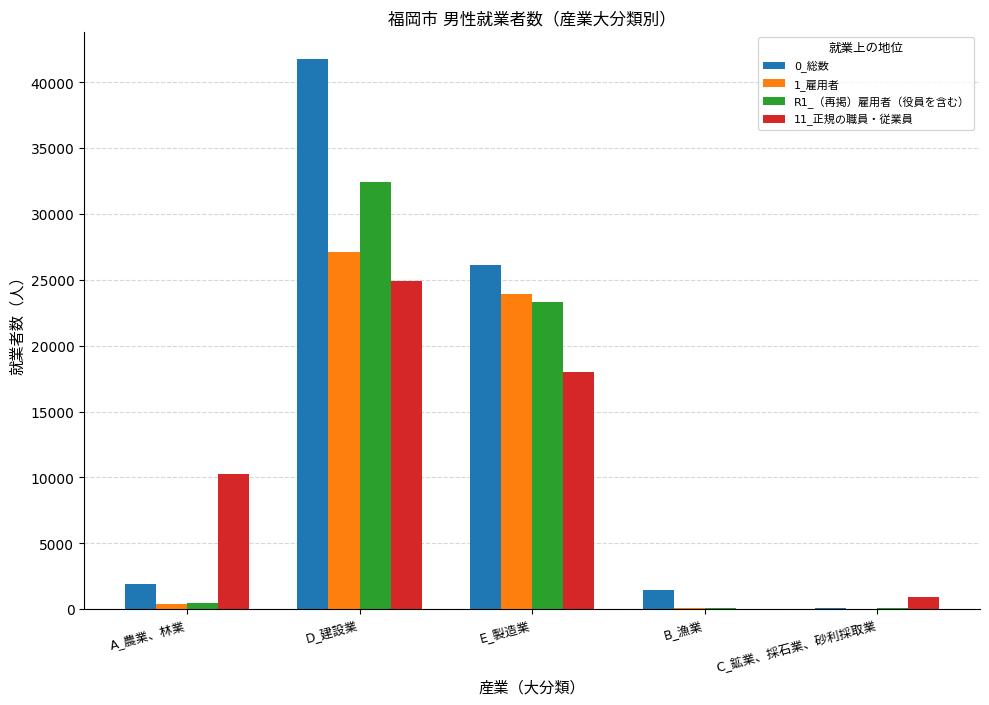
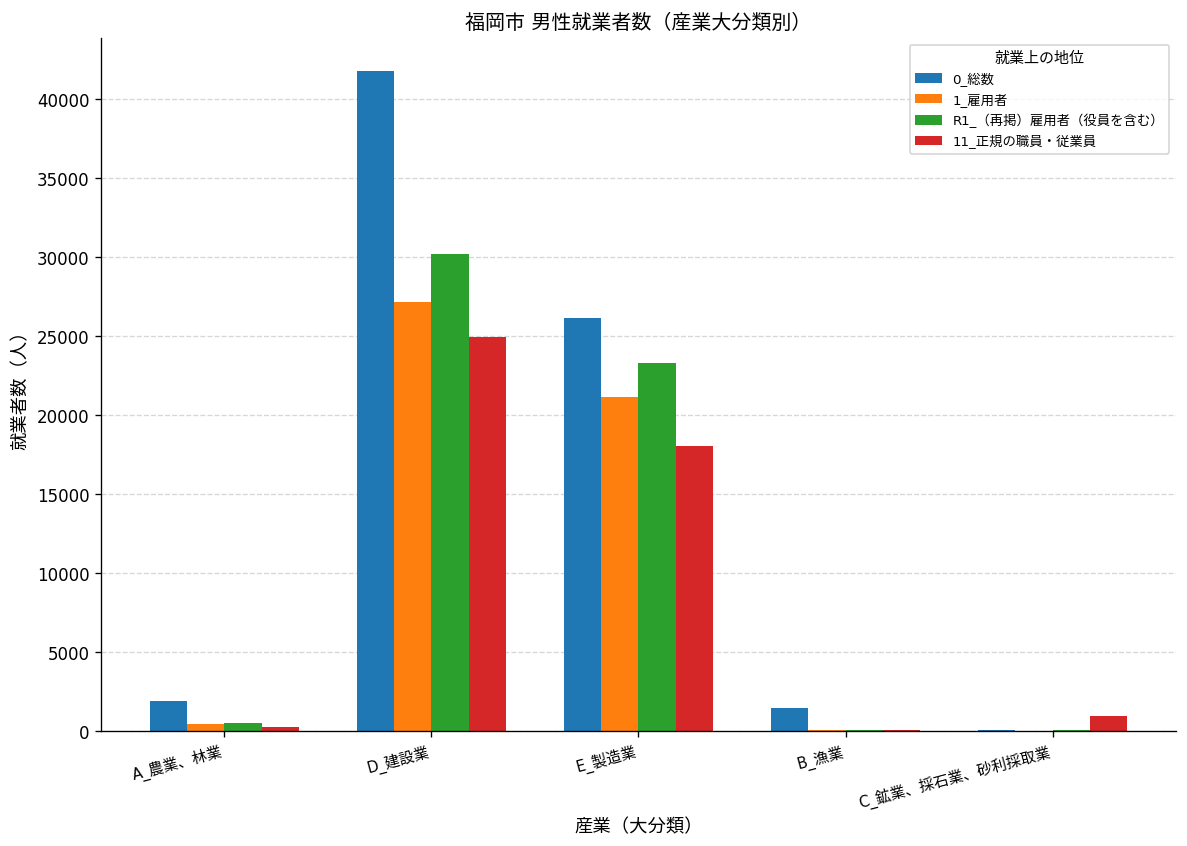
11_正規の職員・従業員, A_農業、林業: 10300 -> 300
R1_（再掲）雇用者（役員を含む）, D_建設業: 32400 -> 30200
1_雇用者, E_製造業: 23900 -> 21100
